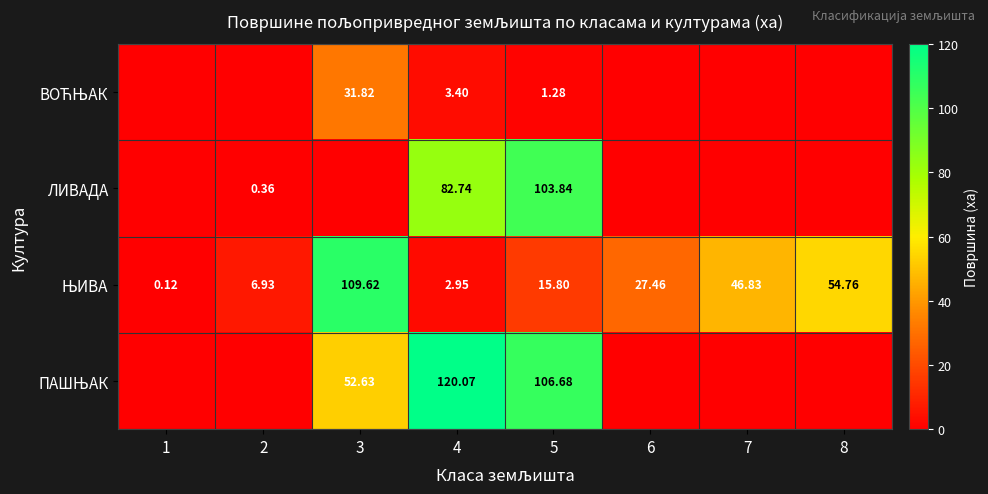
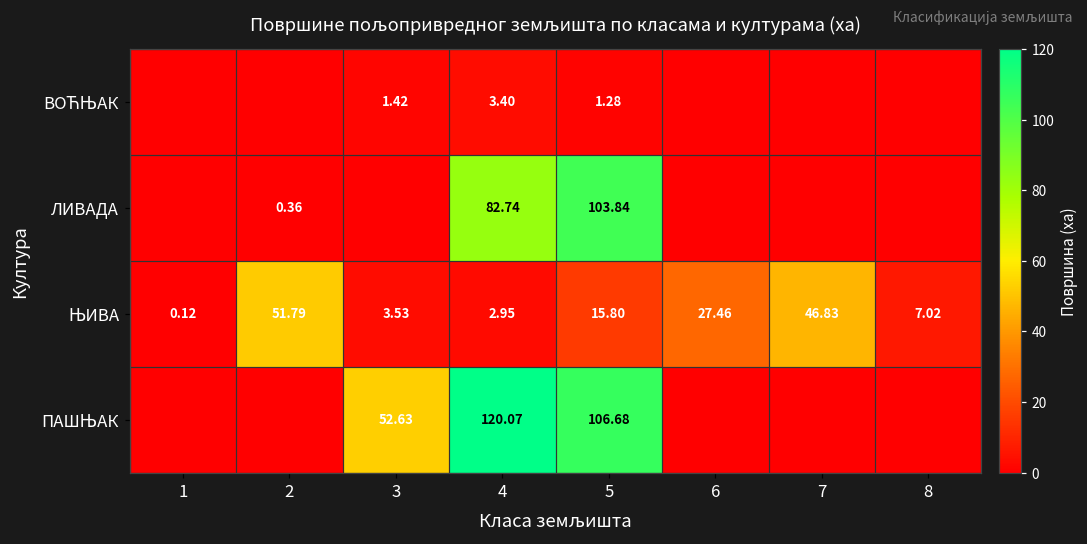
ВОЋЊАК, 3: 31.82 -> 1.42
ЊИВА, 2: 6.93 -> 51.79
ЊИВА, 3: 109.62 -> 3.53
ЊИВА, 8: 54.76 -> 7.02
